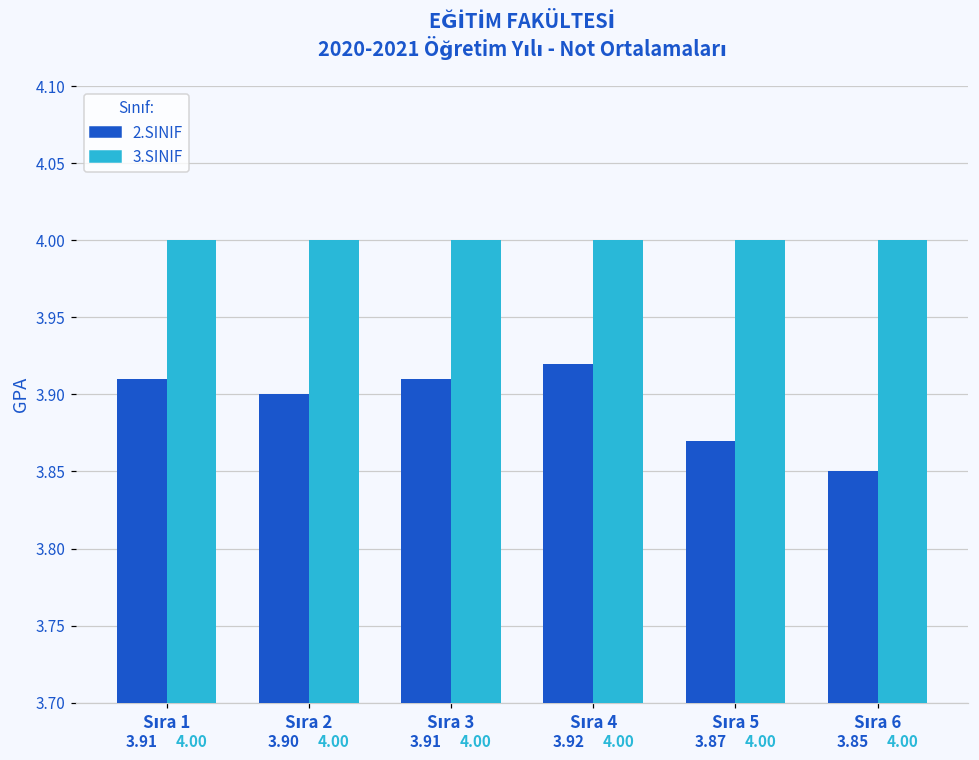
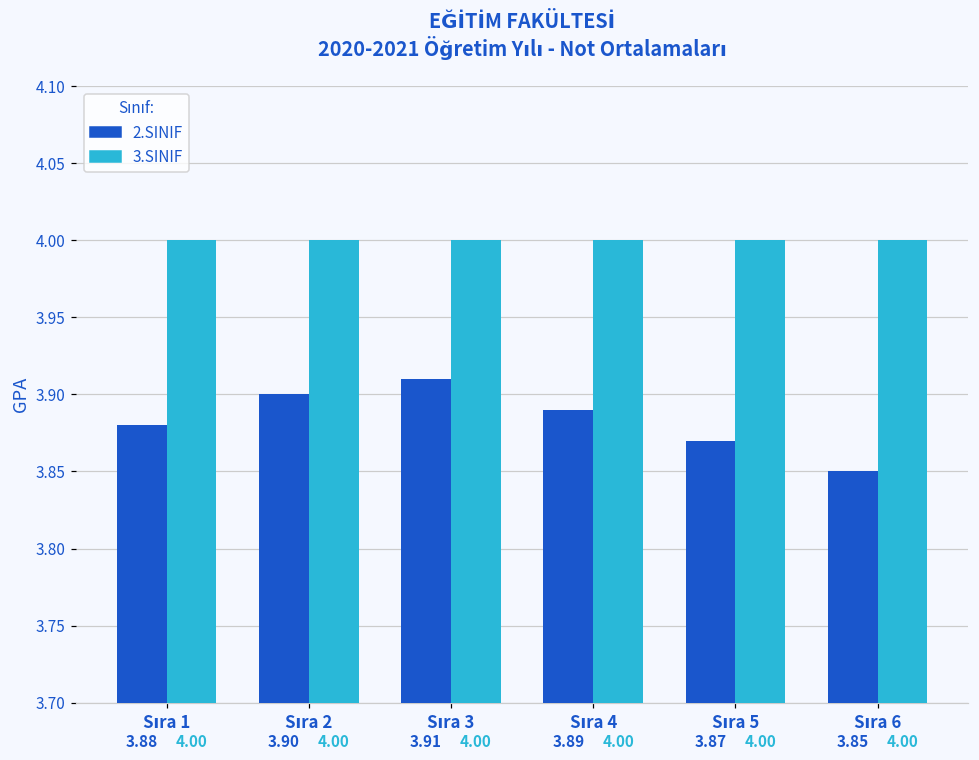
2.SINIF, Sıra 1: 3.91 -> 3.88
2.SINIF, Sıra 4: 3.92 -> 3.89
